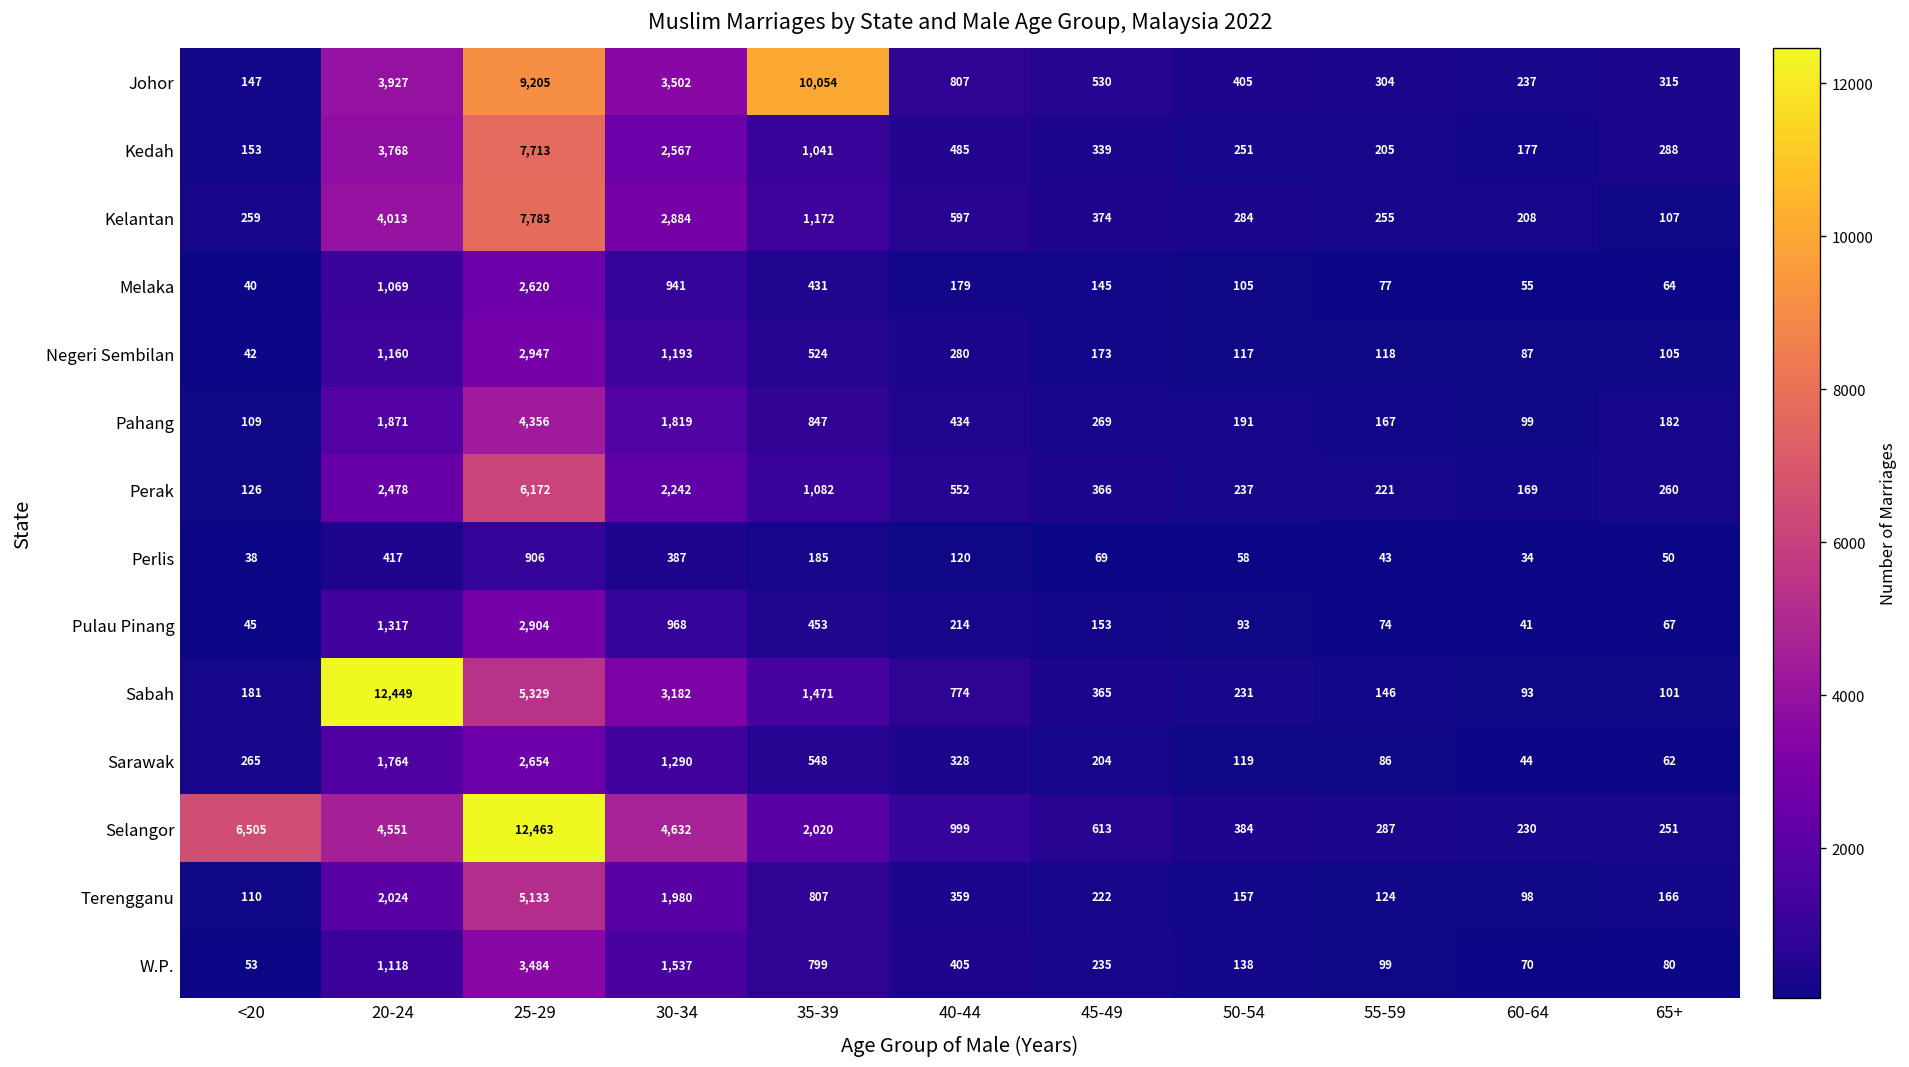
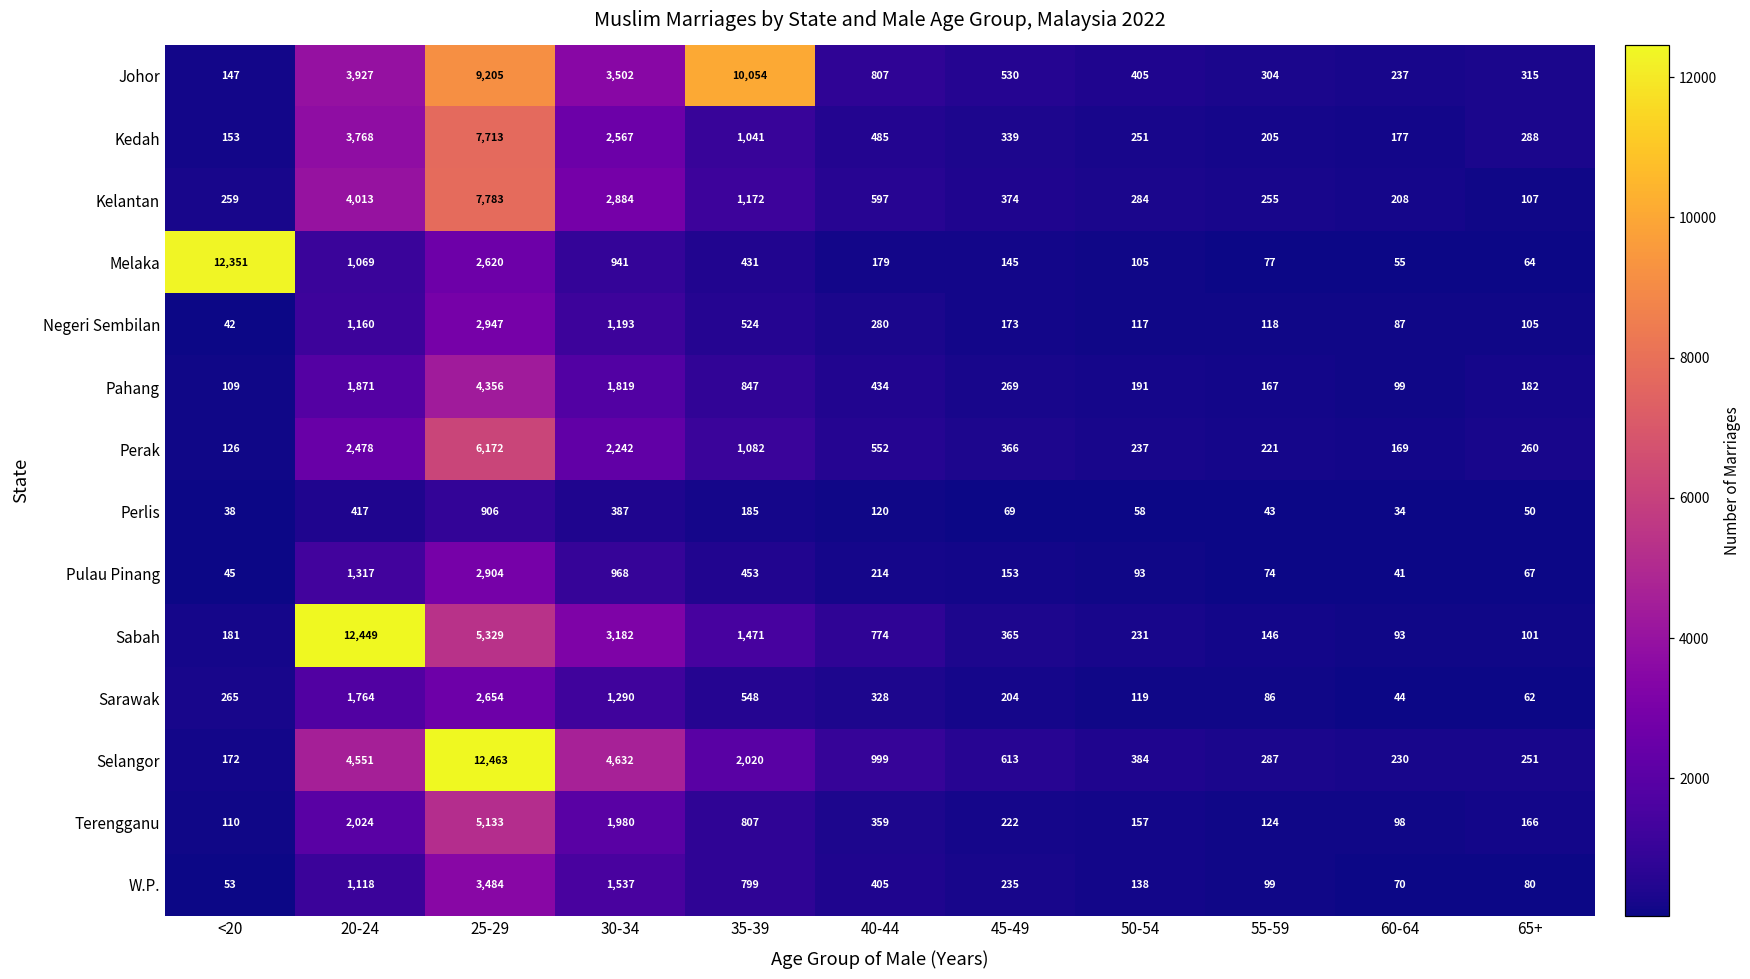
Melaka, <20: 40 -> 12,351
Selangor, <20: 6,505 -> 172
